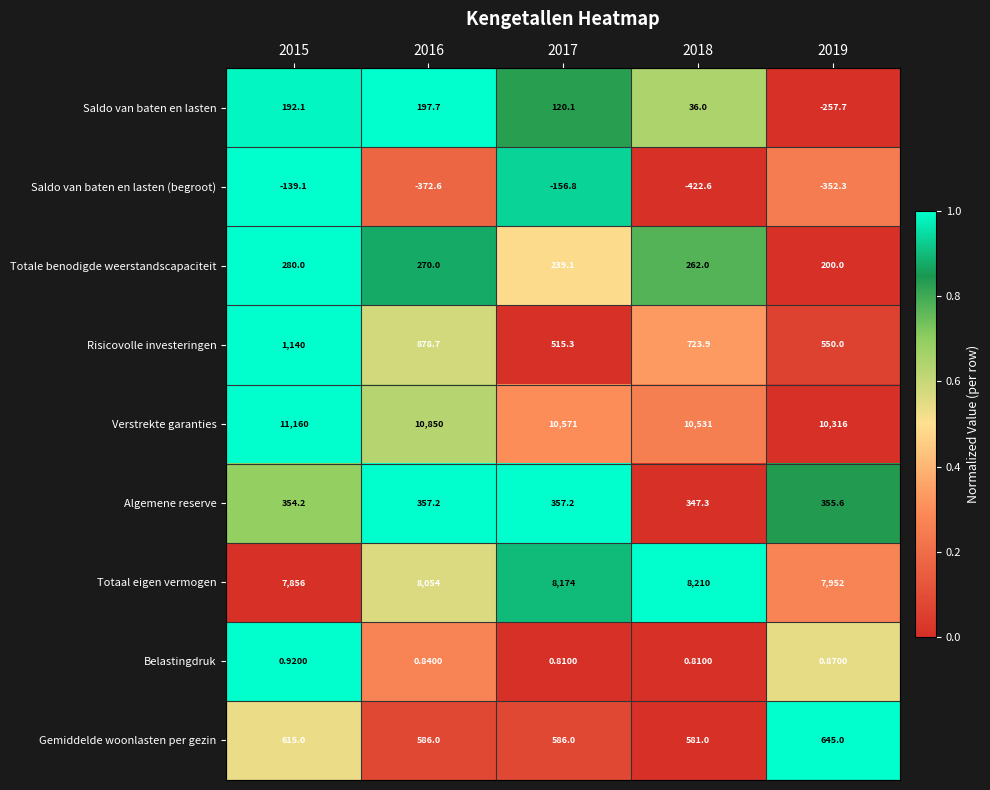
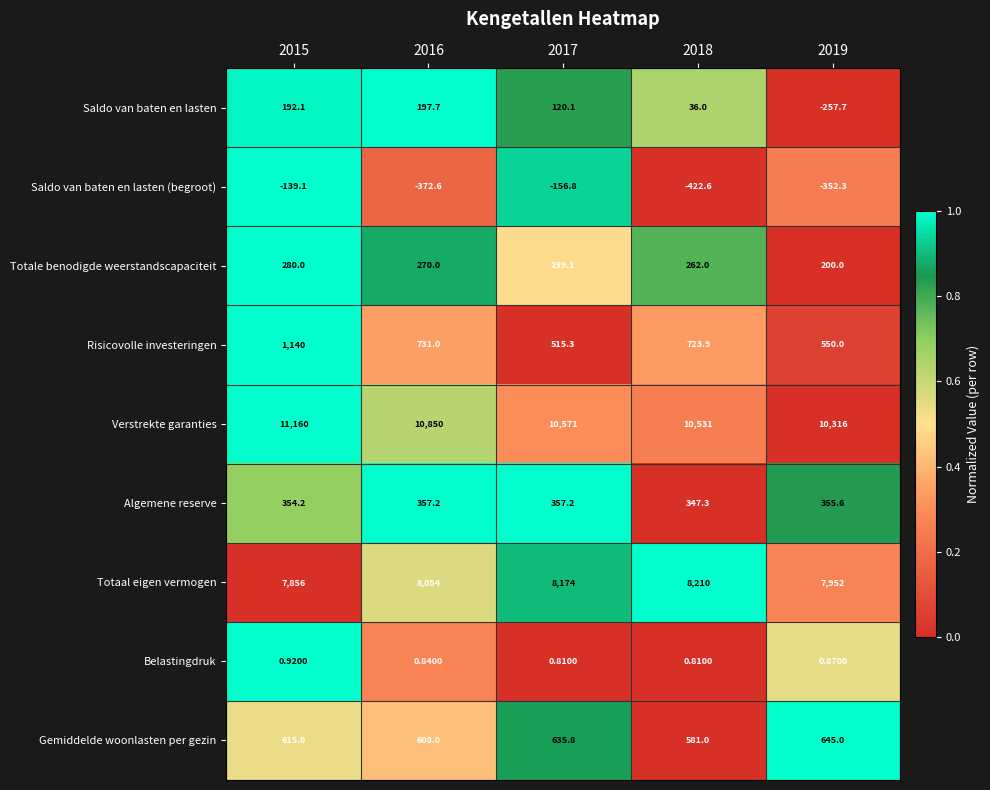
Risicovolle investeringen, 2016: 878.7 -> 731.0
Gemiddelde woonlasten per gezin, 2016: 586.0 -> 608.0
Gemiddelde woonlasten per gezin, 2017: 586.0 -> 635.8
